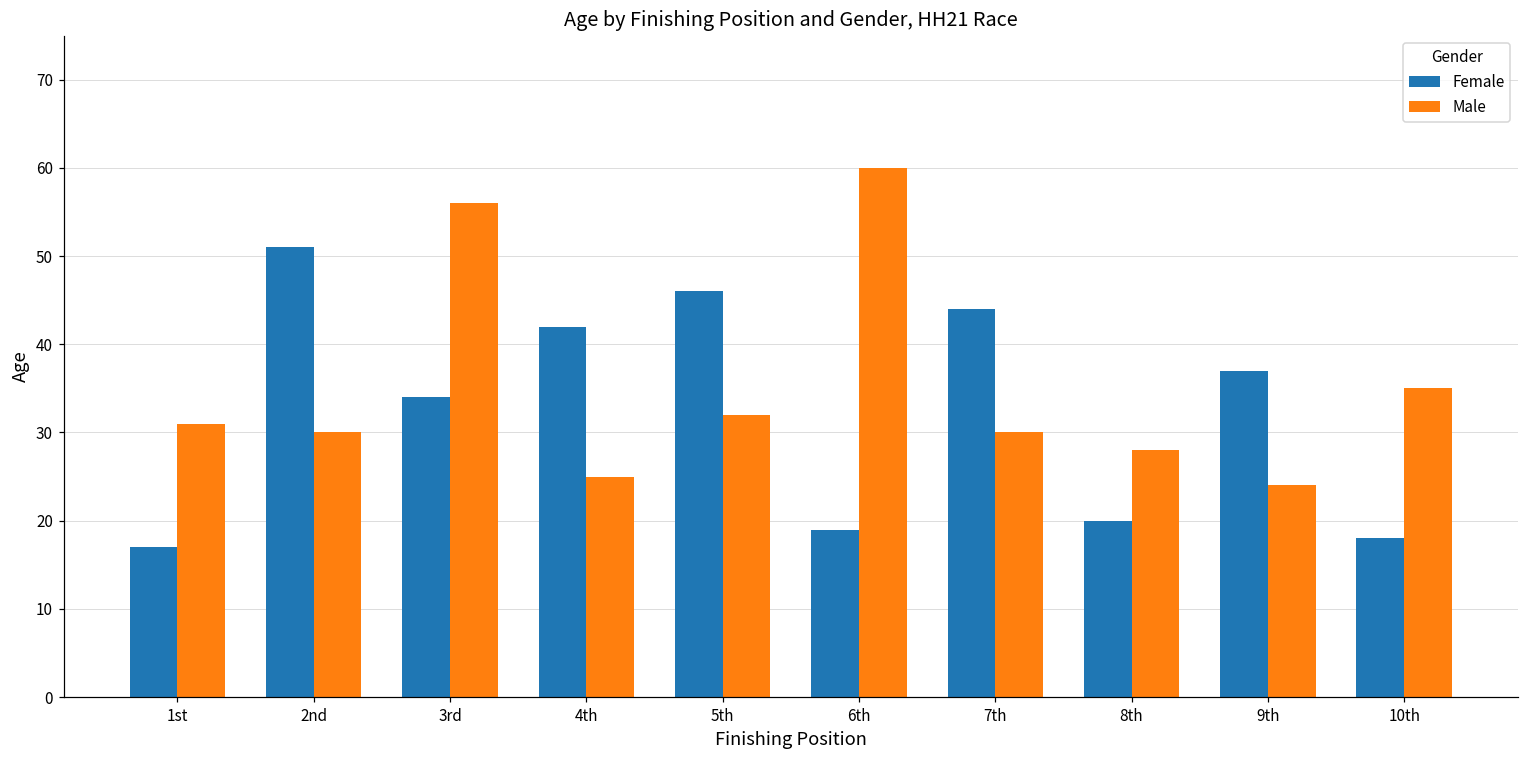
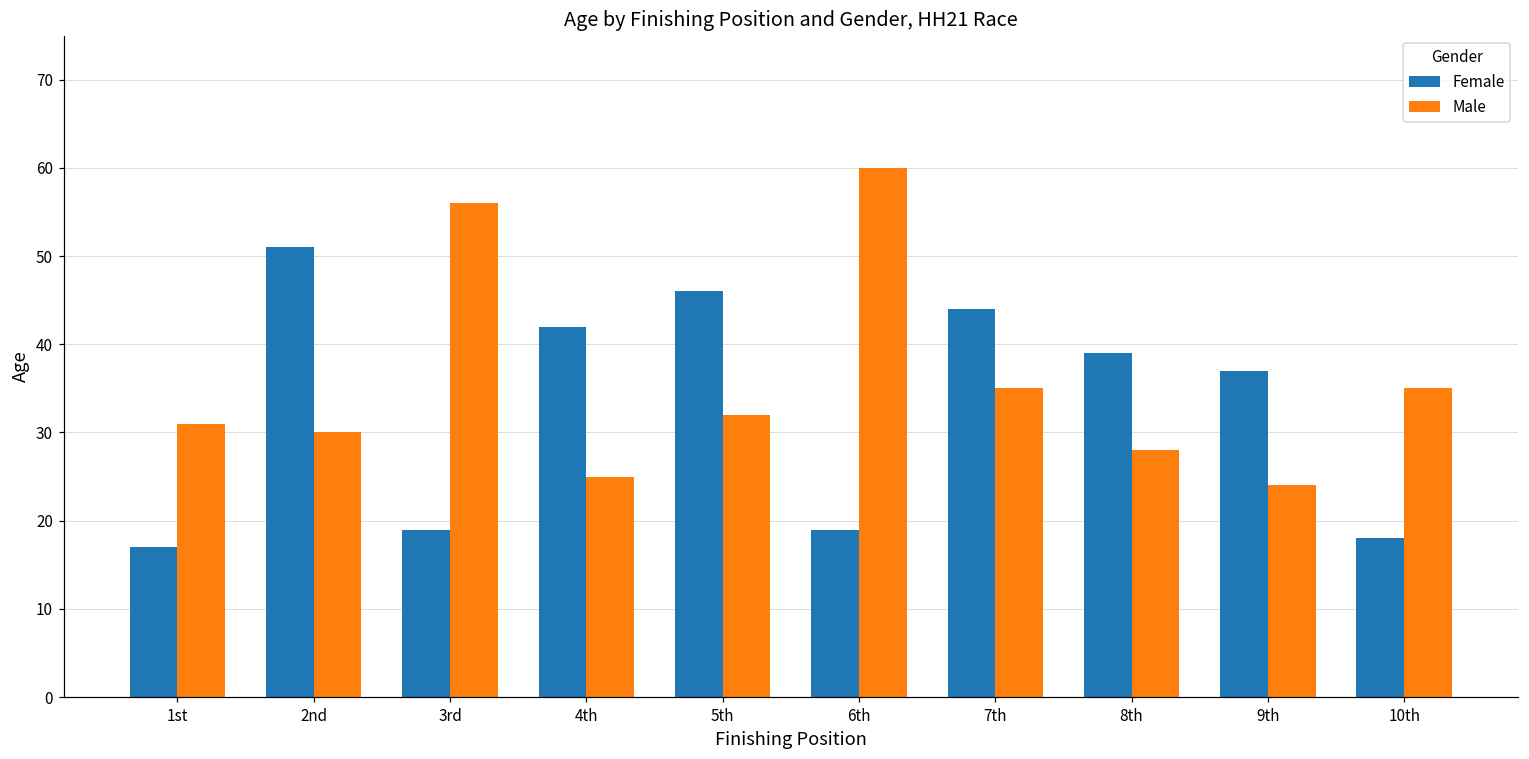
Female, 3rd: 34 -> 19
Male, 7th: 30 -> 35
Female, 8th: 20 -> 39
